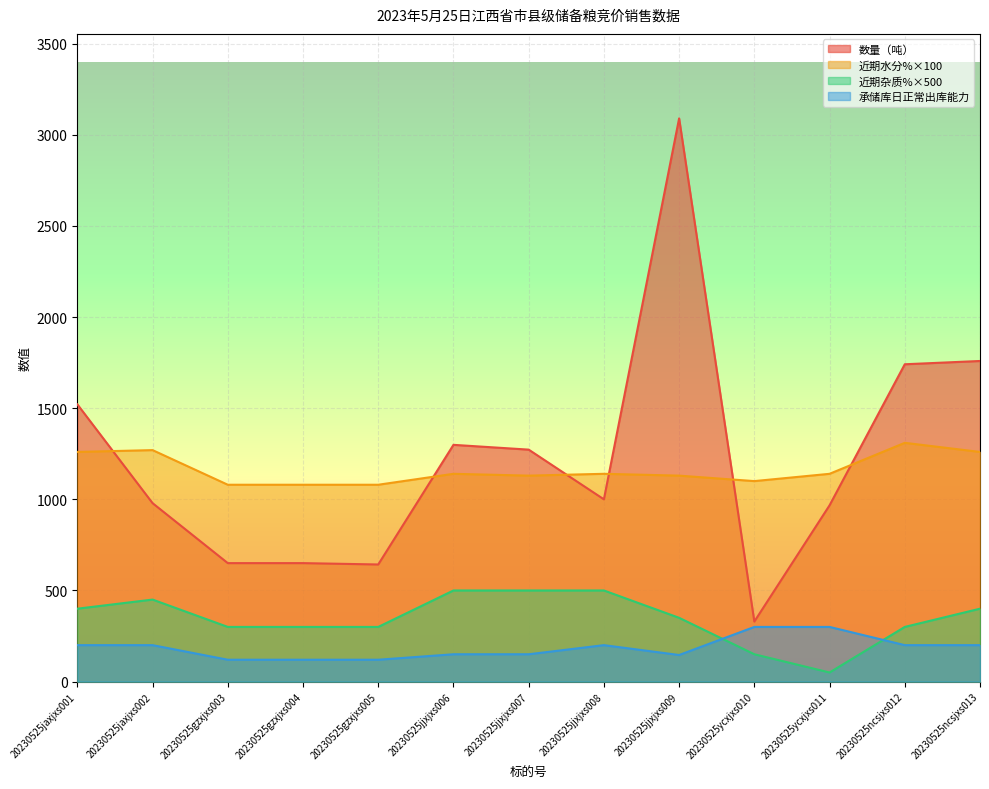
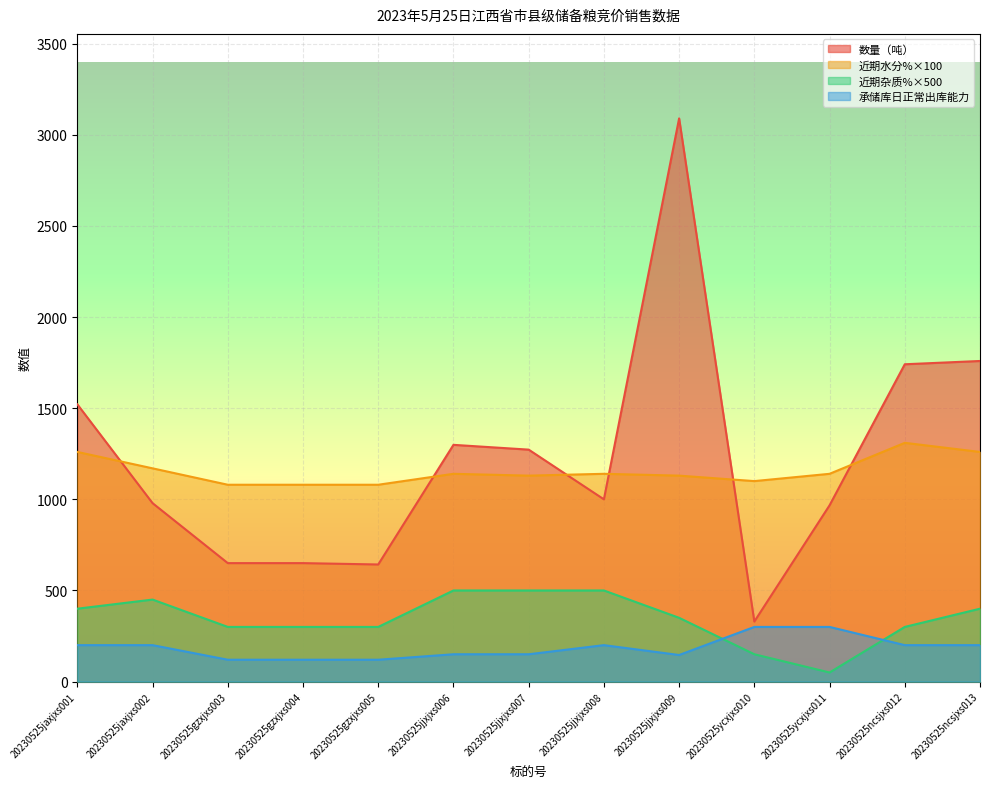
近期水分%×100, 20230525jaxjxs002: 1270 -> 1170
